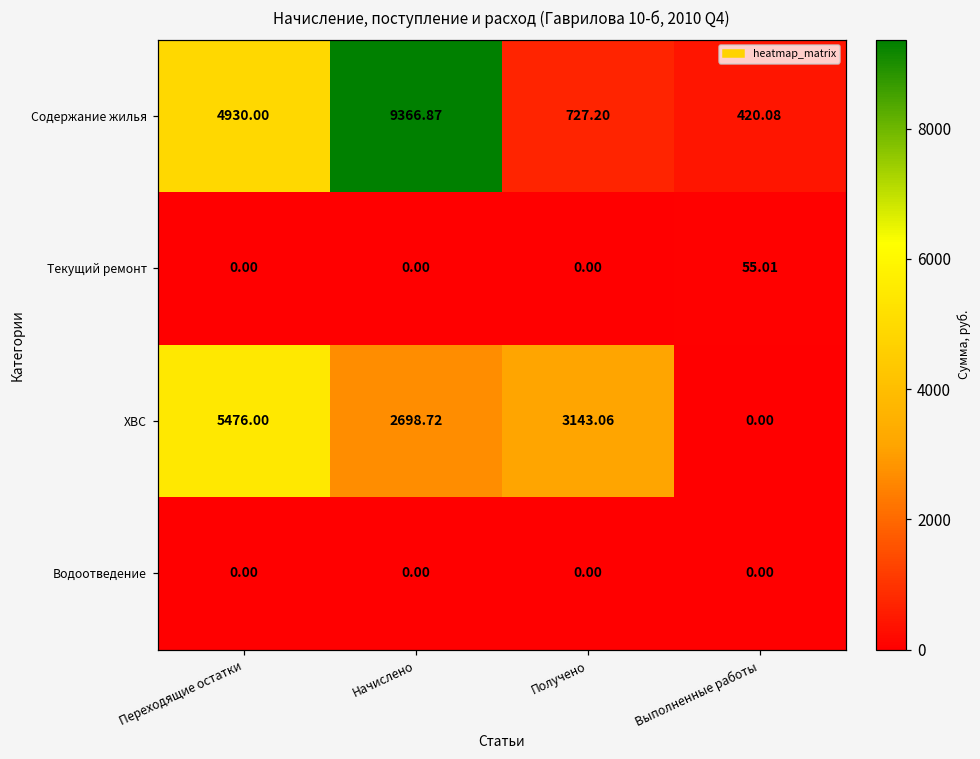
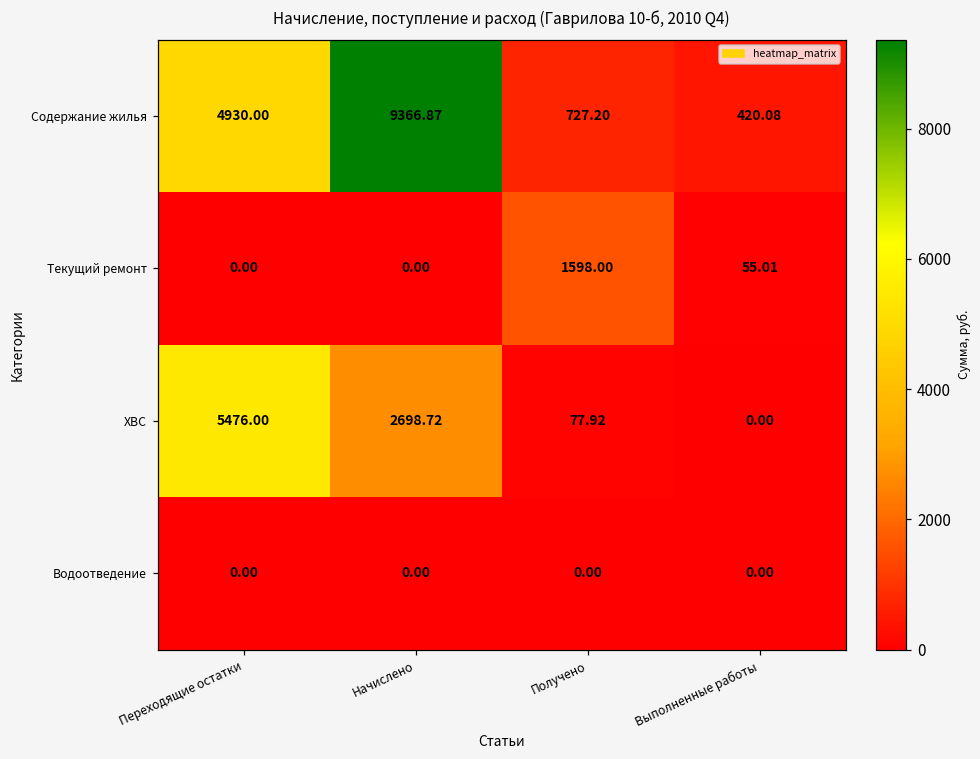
Текущий ремонт, Получено: 0.00 -> 1598.00
ХВС, Получено: 3143.06 -> 77.92
